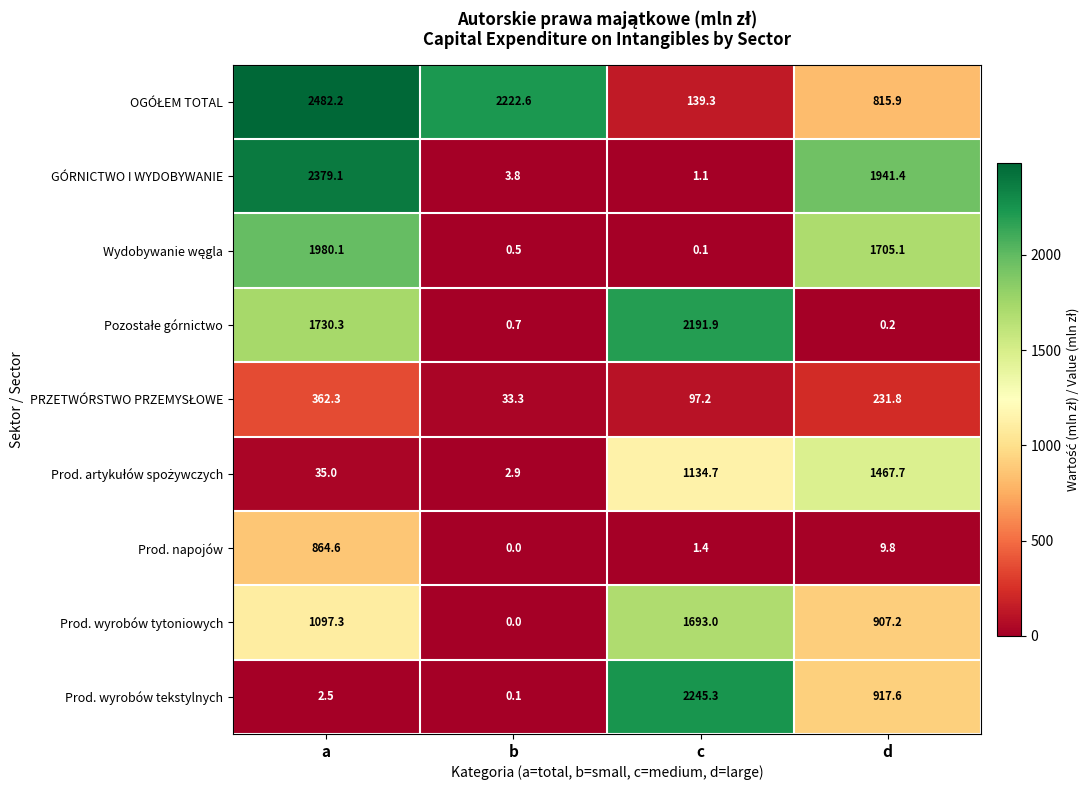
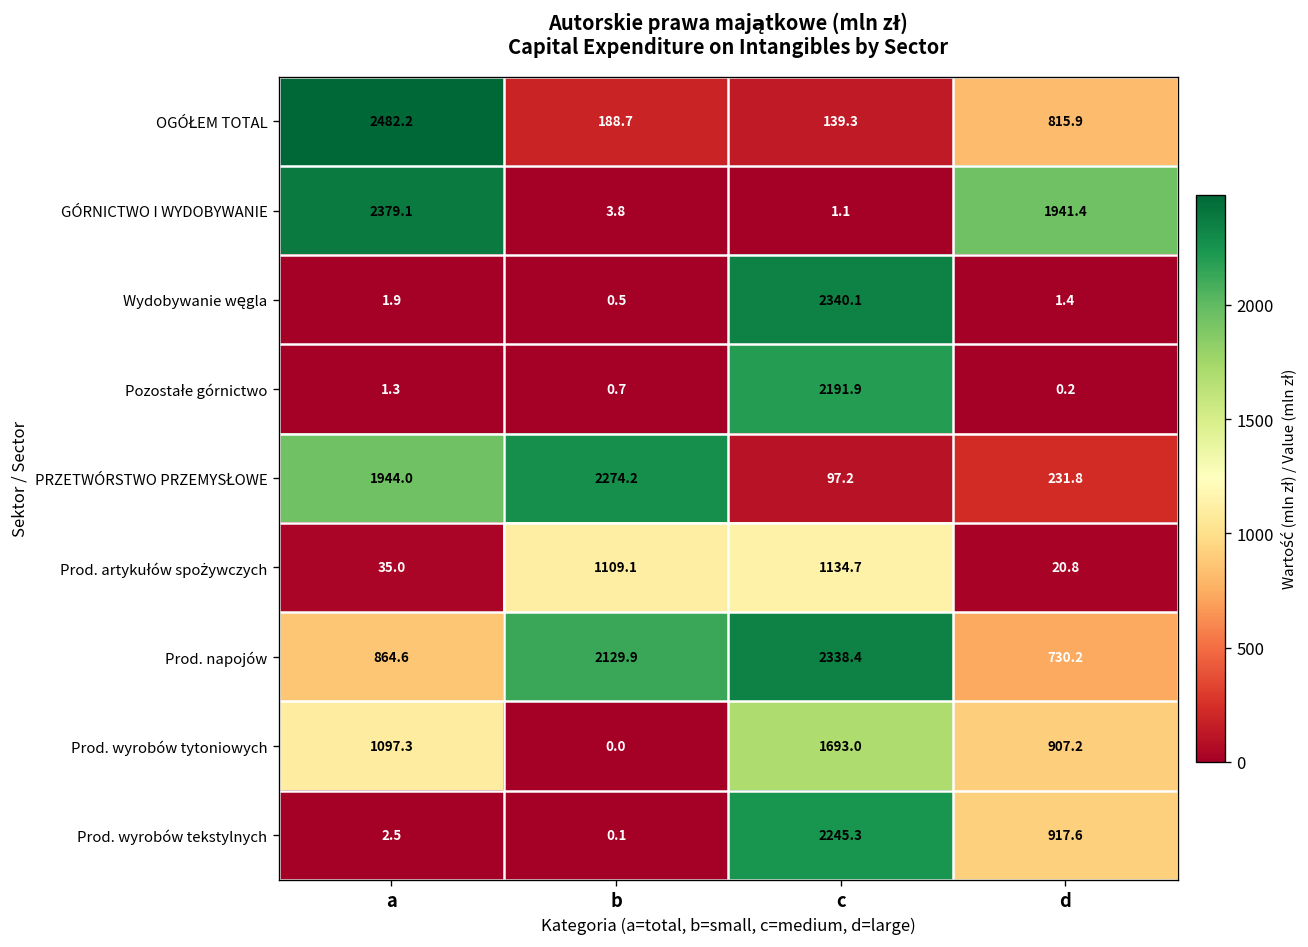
OGÓŁEM TOTAL, b: 2222.6 -> 188.7
Wydobywanie węgla, a: 1980.1 -> 1.9
Wydobywanie węgla, c: 0.1 -> 2340.1
Wydobywanie węgla, d: 1705.1 -> 1.4
Pozostałe górnictwo, a: 1730.3 -> 1.3
PRZETWÓRSTWO PRZEMYSŁOWE, a: 362.3 -> 1944.0
PRZETWÓRSTWO PRZEMYSŁOWE, b: 33.3 -> 2274.2
Prod. artykułów spożywczych, b: 2.9 -> 1109.1
Prod. artykułów spożywczych, d: 1467.7 -> 20.8
Prod. napojów, b: 0.0 -> 2129.9
Prod. napojów, c: 1.4 -> 2338.4
Prod. napojów, d: 9.8 -> 730.2
